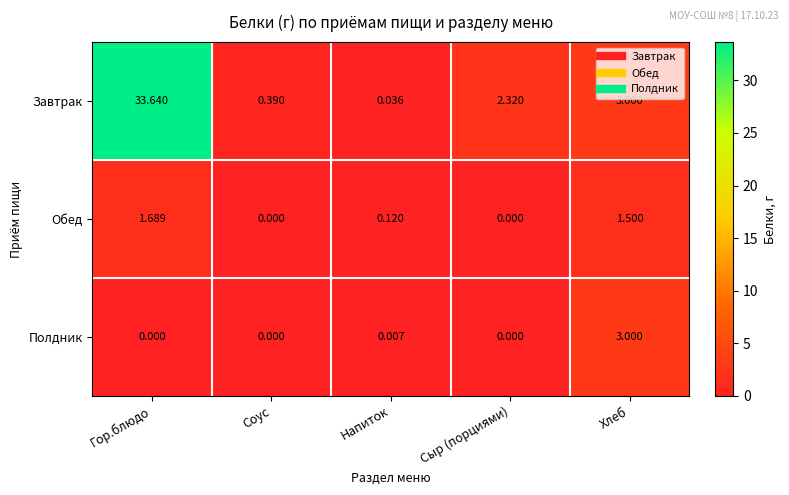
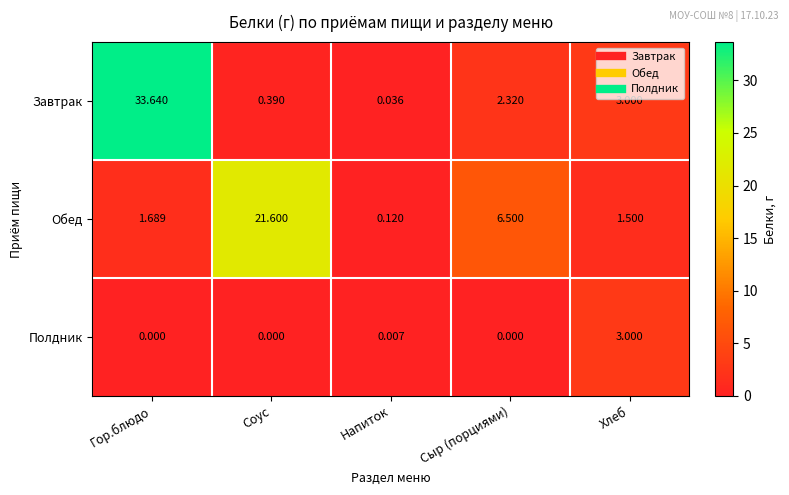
Обед, Соус: 0.000 -> 21.600
Обед, Сыр (порциями): 0.000 -> 6.500
